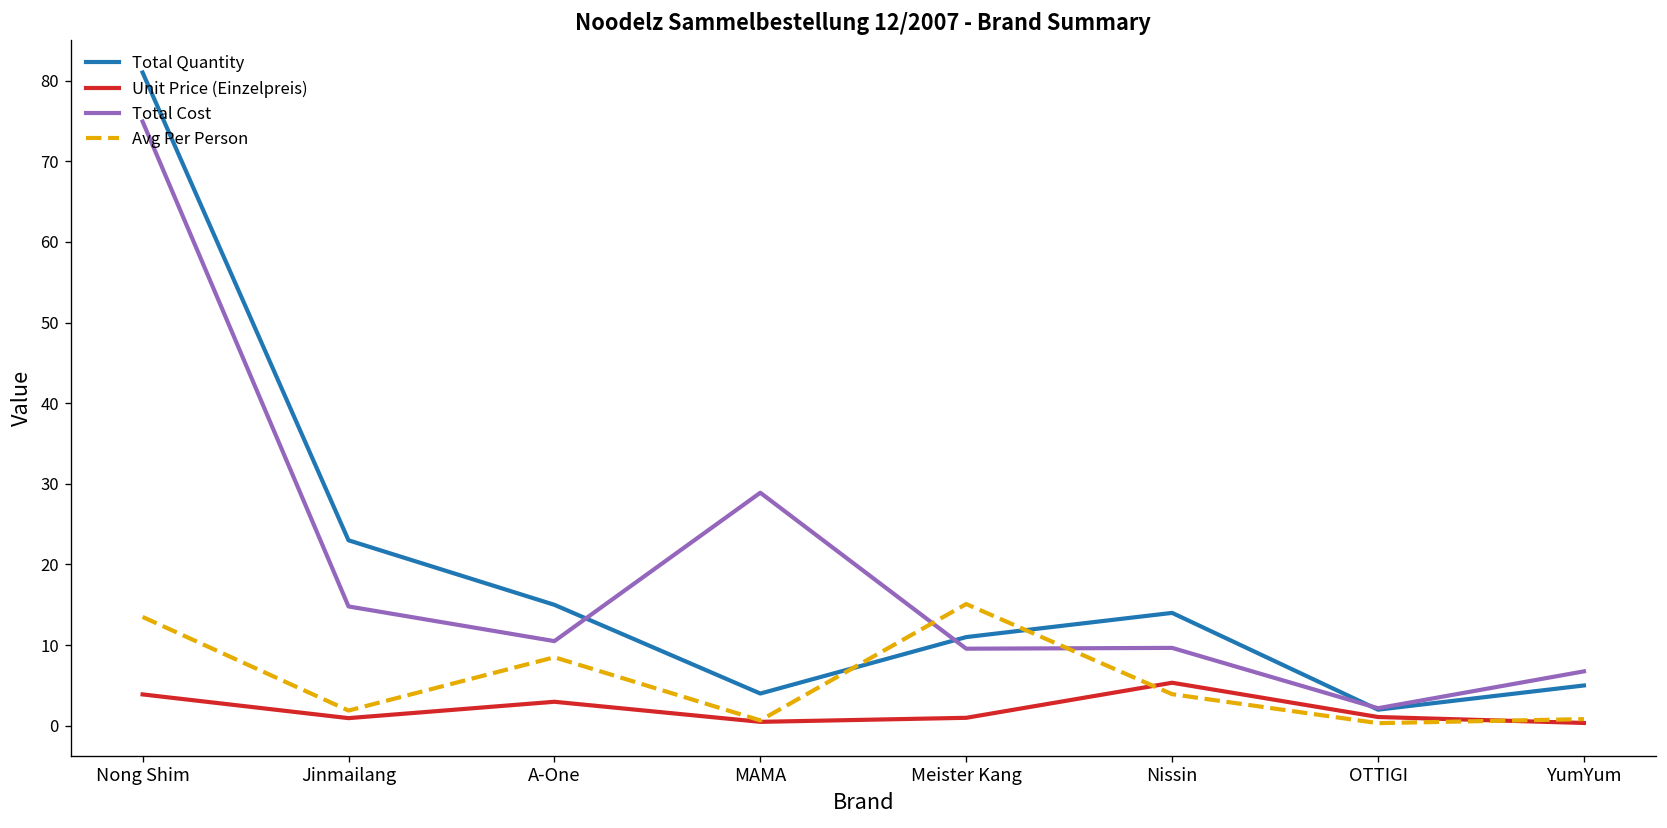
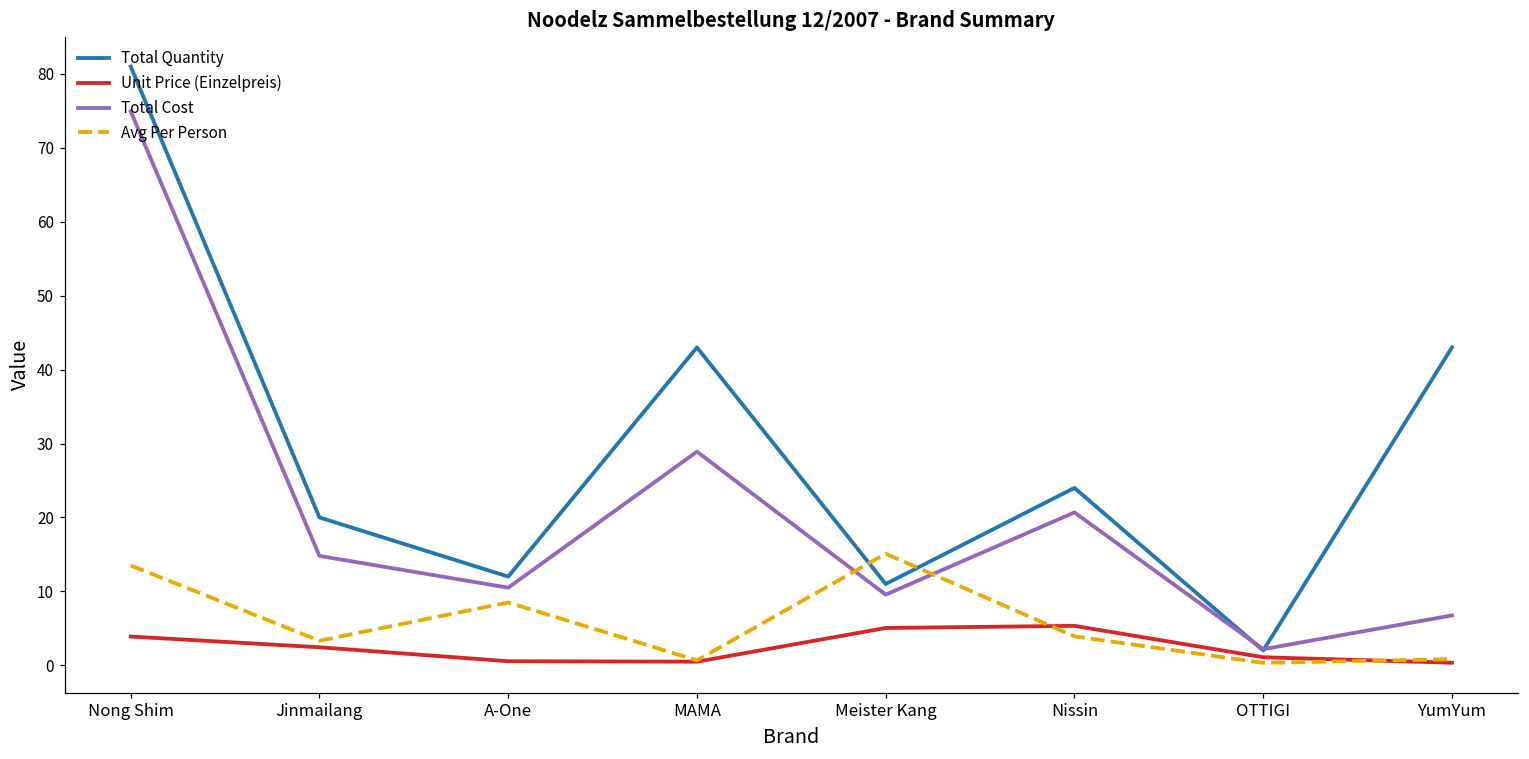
Total Quantity, Jinmailang: 23 -> 20
Unit Price (Einzelpreis), Jinmailang: 1 -> 2
Avg Per Person, Jinmailang: 2 -> 3
Total Quantity, A-One: 15 -> 12
Unit Price (Einzelpreis), A-One: 3 -> 1
Total Quantity, MAMA: 4 -> 43
Unit Price (Einzelpreis), Meister Kang: 1 -> 5
Total Quantity, Nissin: 14 -> 24
Total Cost, Nissin: 10 -> 21
Total Quantity, YumYum: 5 -> 43
